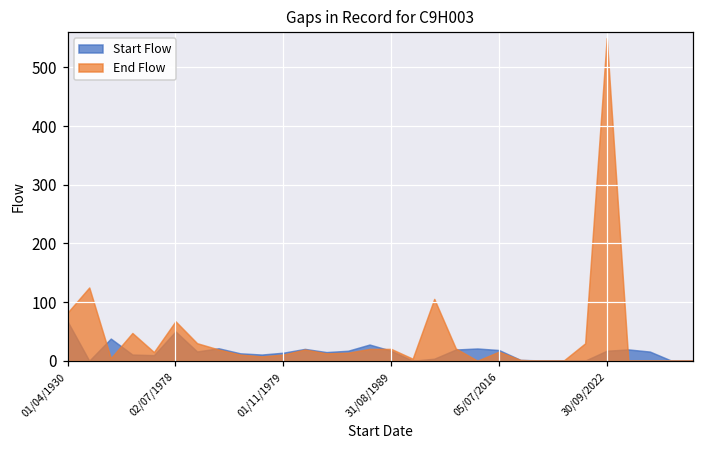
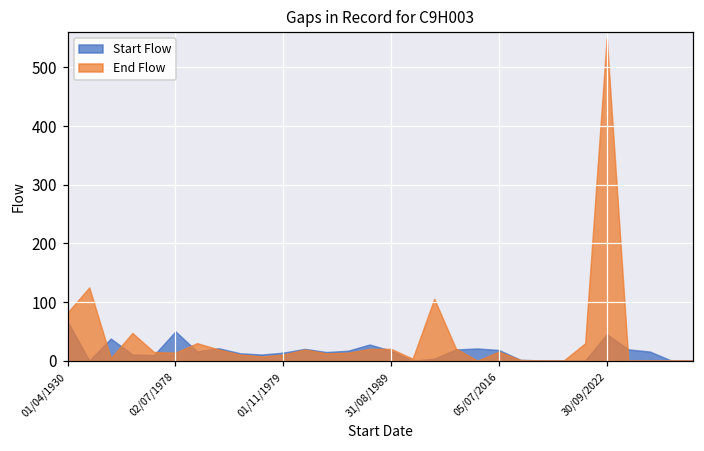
End Flow, 02/07/1978: 70 -> 10
Start Flow, 30/09/2022: 20 -> 50
